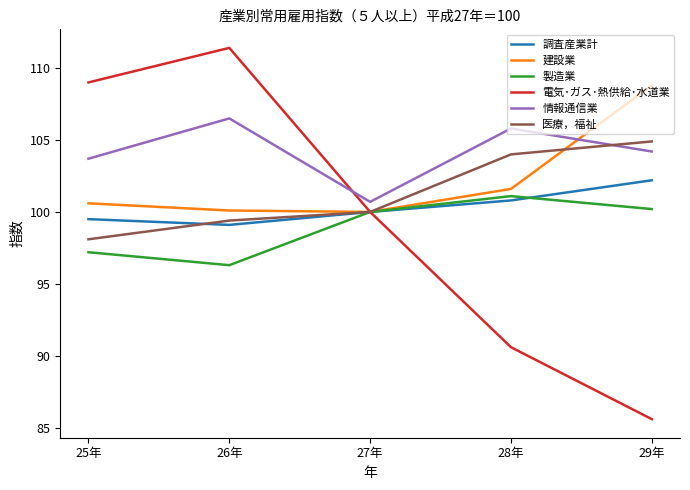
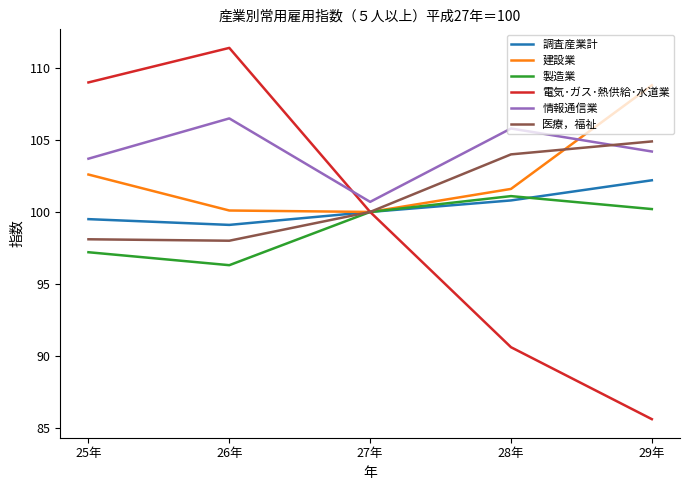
建設業, 25年: 100.6 -> 102.6
医療，福祉, 26年: 99.4 -> 98.0
